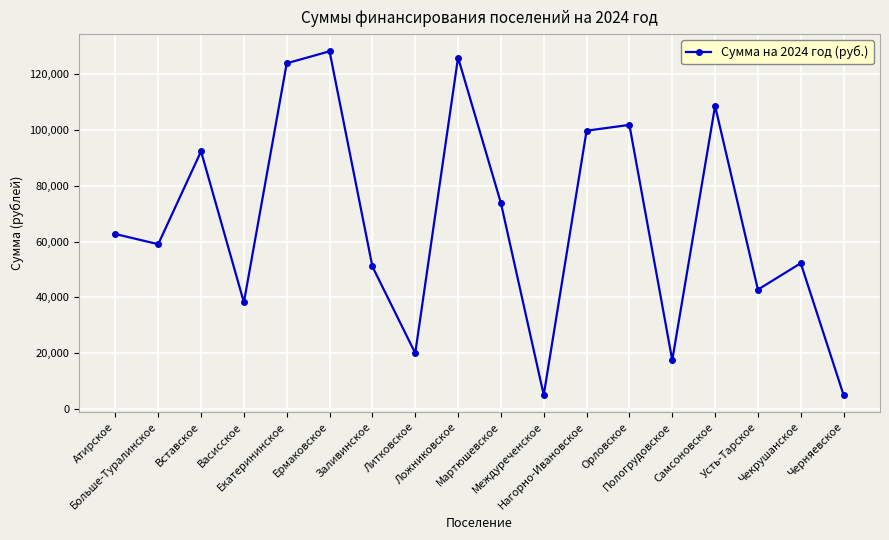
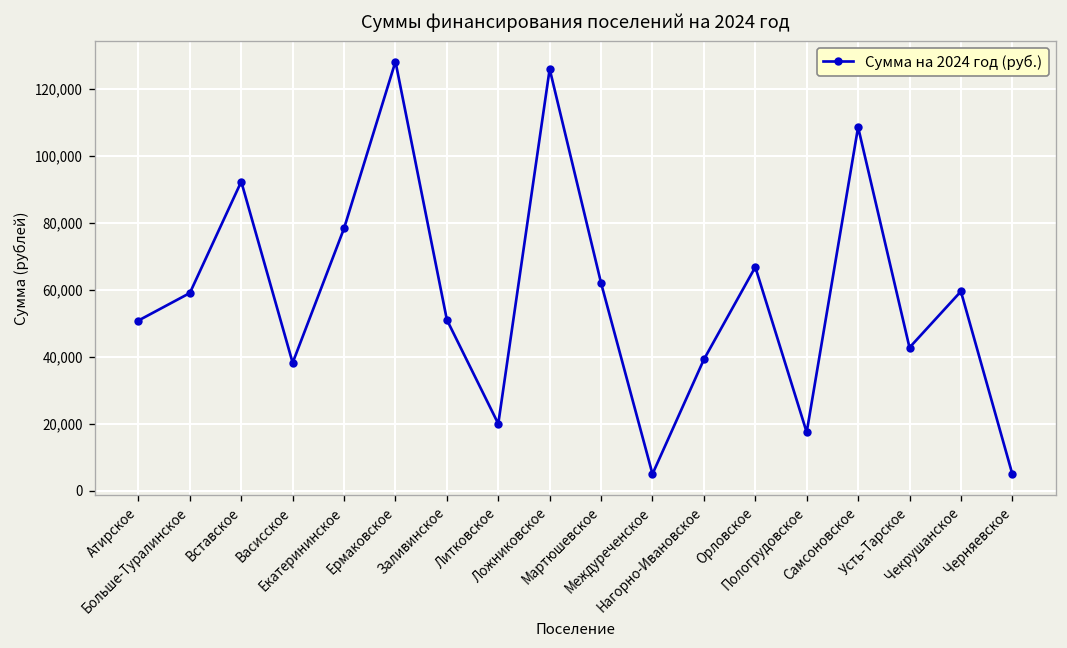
Атирское: 63,000 -> 51,000
Екатерининское: 124,000 -> 78,000
Мартюшевское: 74,000 -> 62,000
Нагорно-Ивановское: 100,000 -> 39,000
Орловское: 102,000 -> 67,000
Чекрушанское: 52,000 -> 60,000
